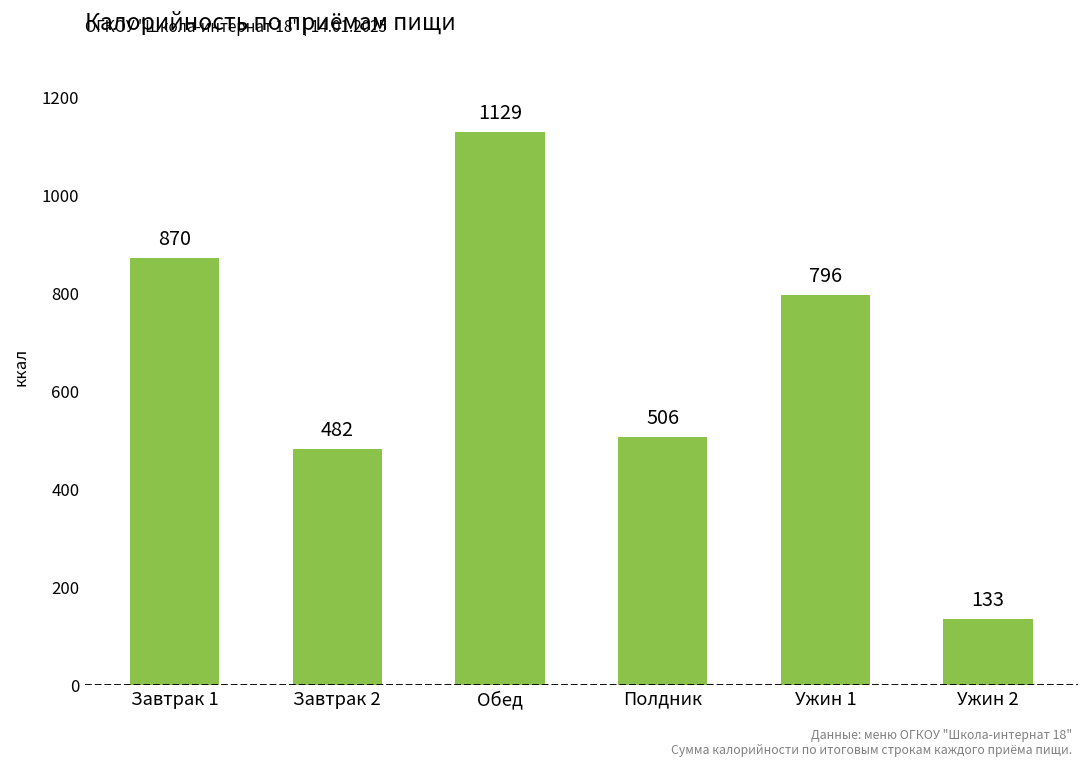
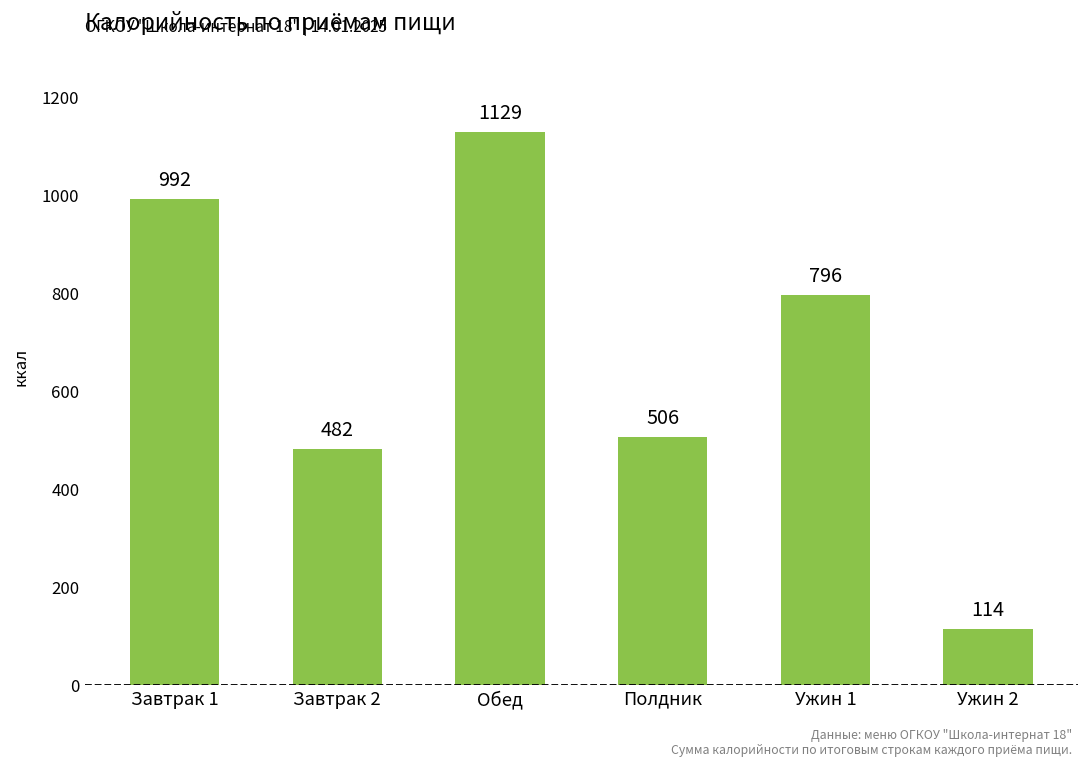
Завтрак 1: 870 -> 992
Ужин 2: 133 -> 114
